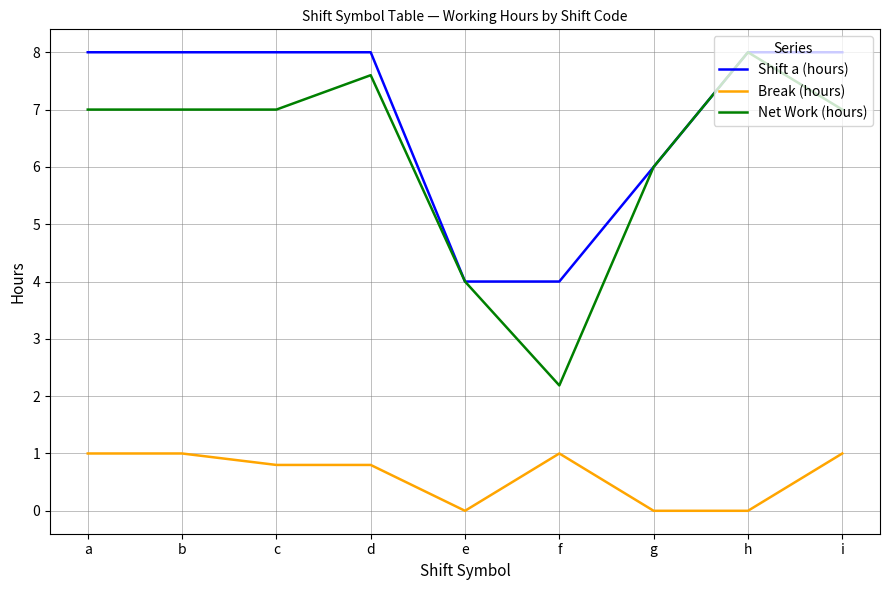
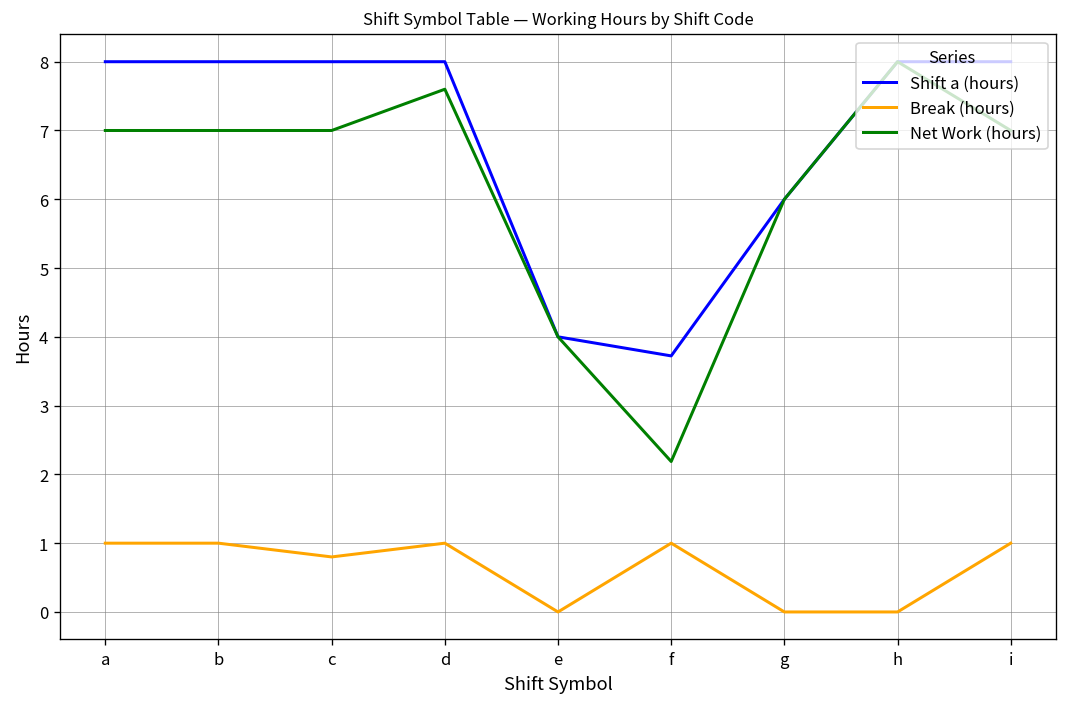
Break (hours), d: 0.8 -> 1.0
Shift a (hours), f: 4.0 -> 3.7
